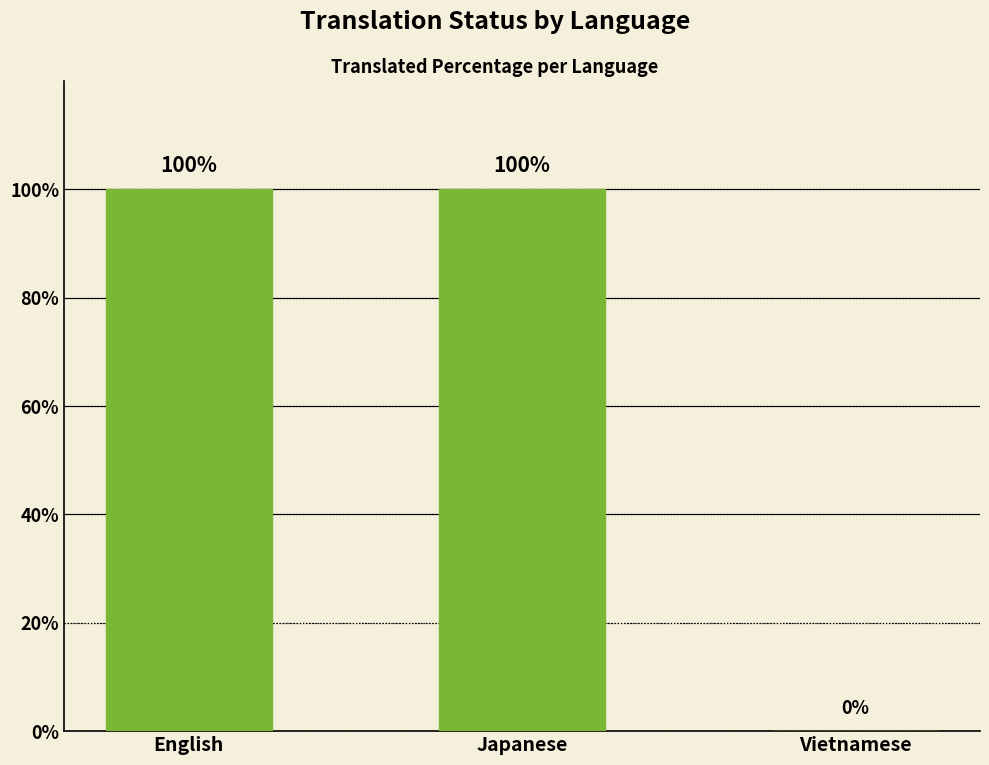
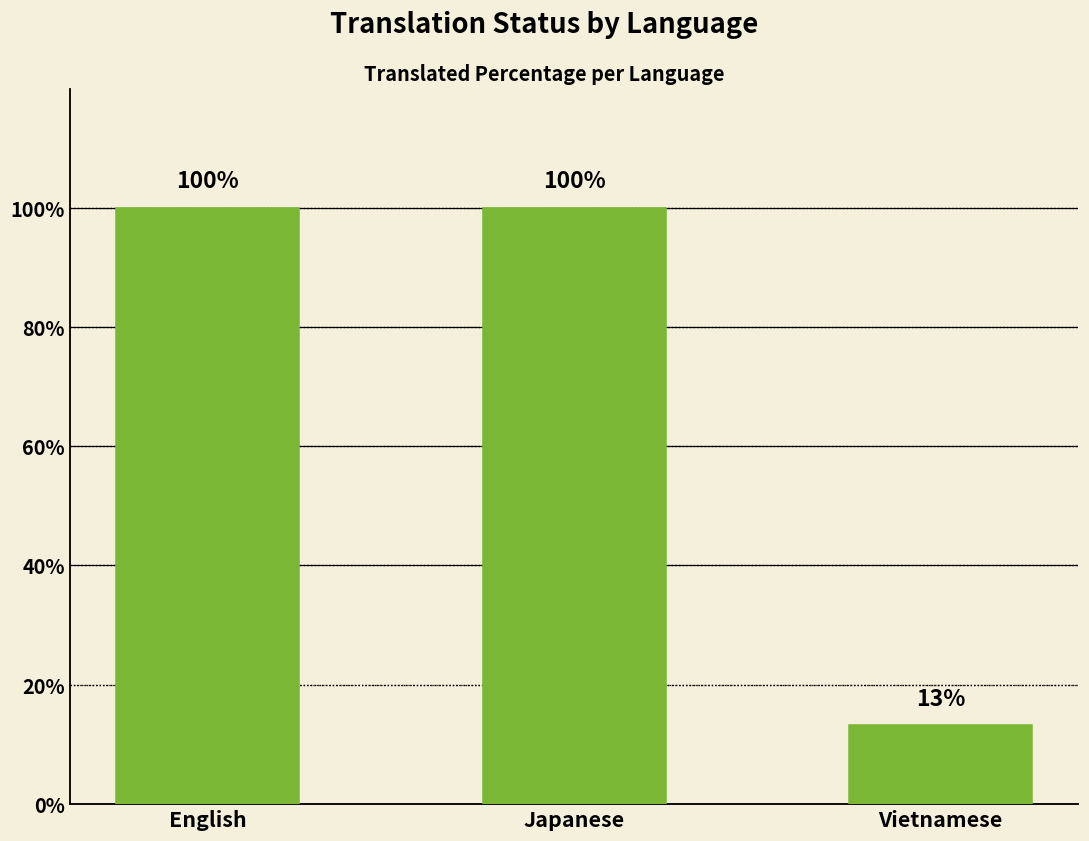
Vietnamese: 0% -> 13%
